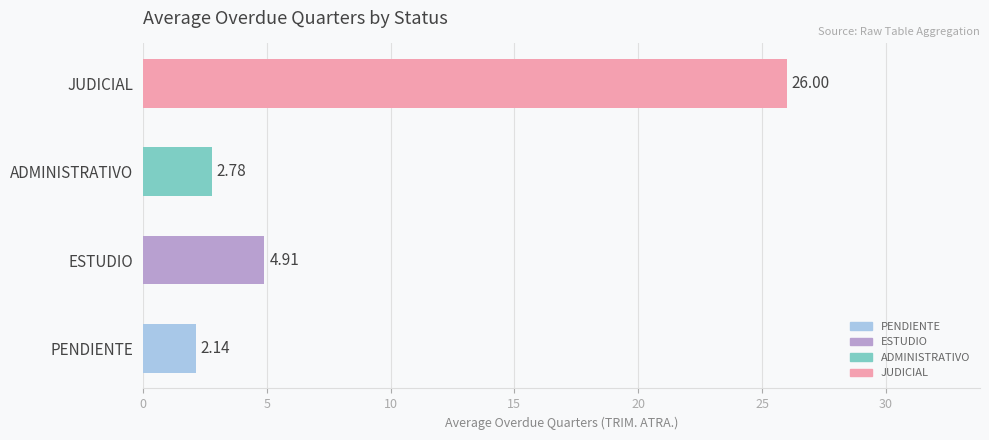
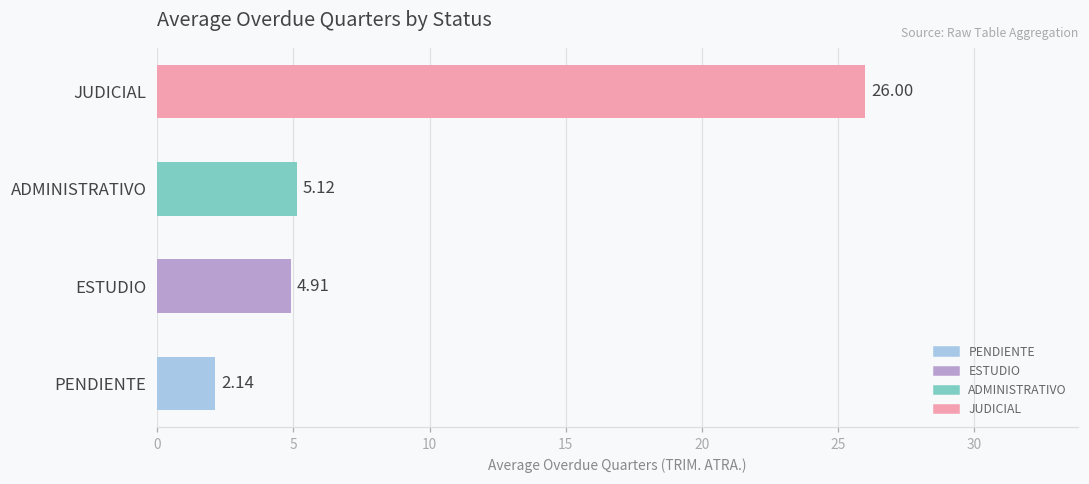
ADMINISTRATIVO: 2.78 -> 5.12
